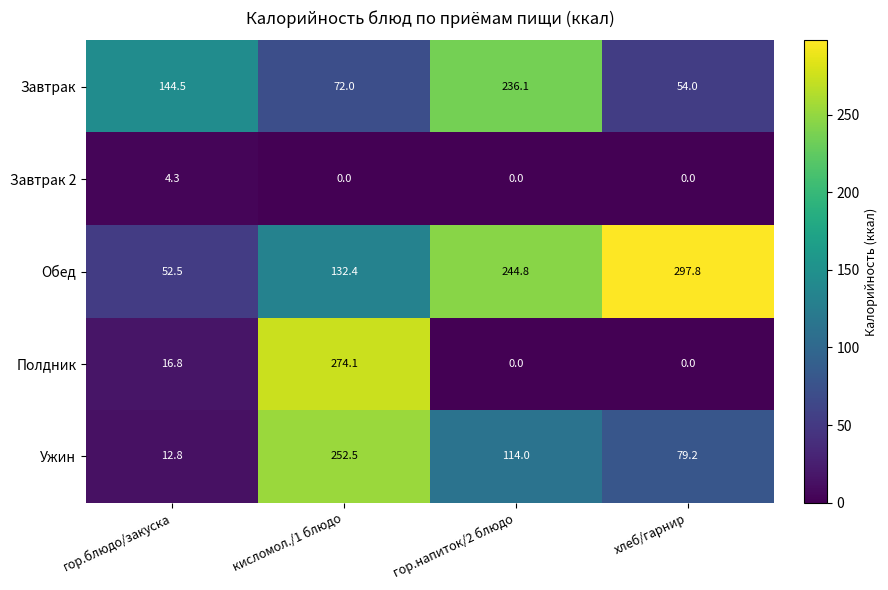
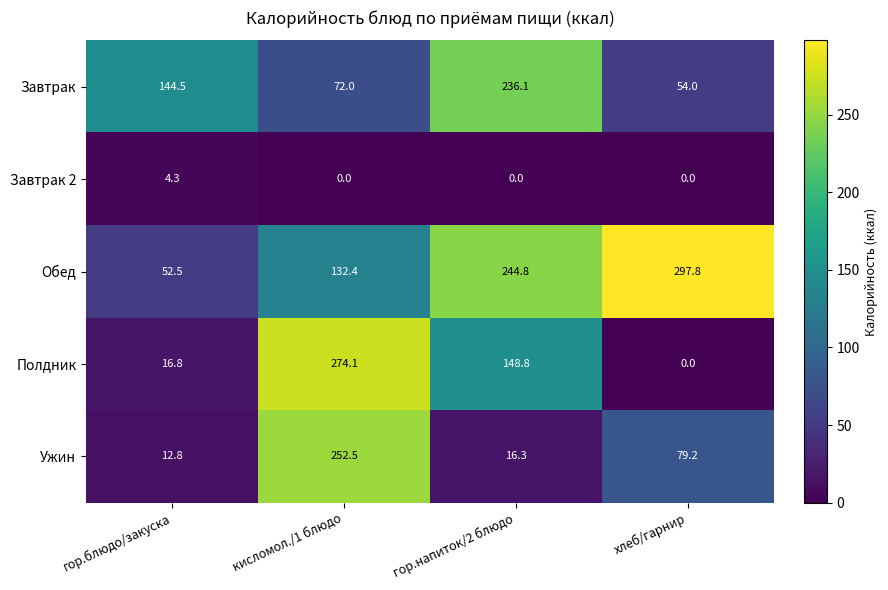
Полдник, гор.напиток/2 блюдо: 0.0 -> 148.8
Ужин, гор.напиток/2 блюдо: 114.0 -> 16.3
